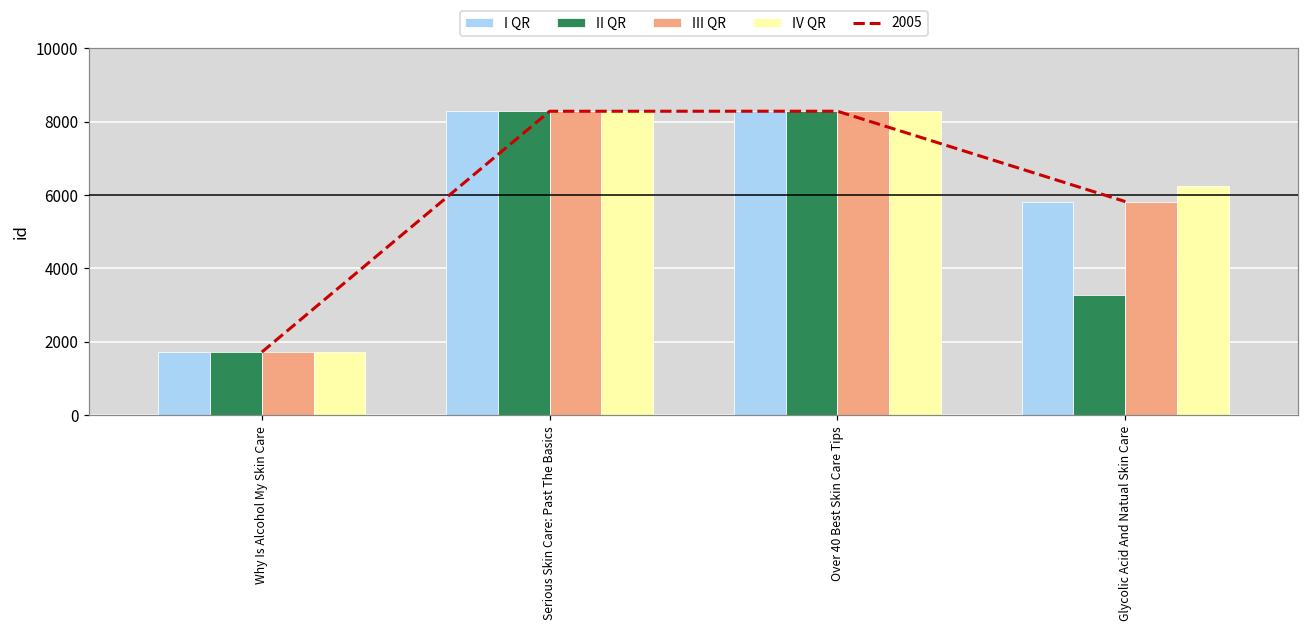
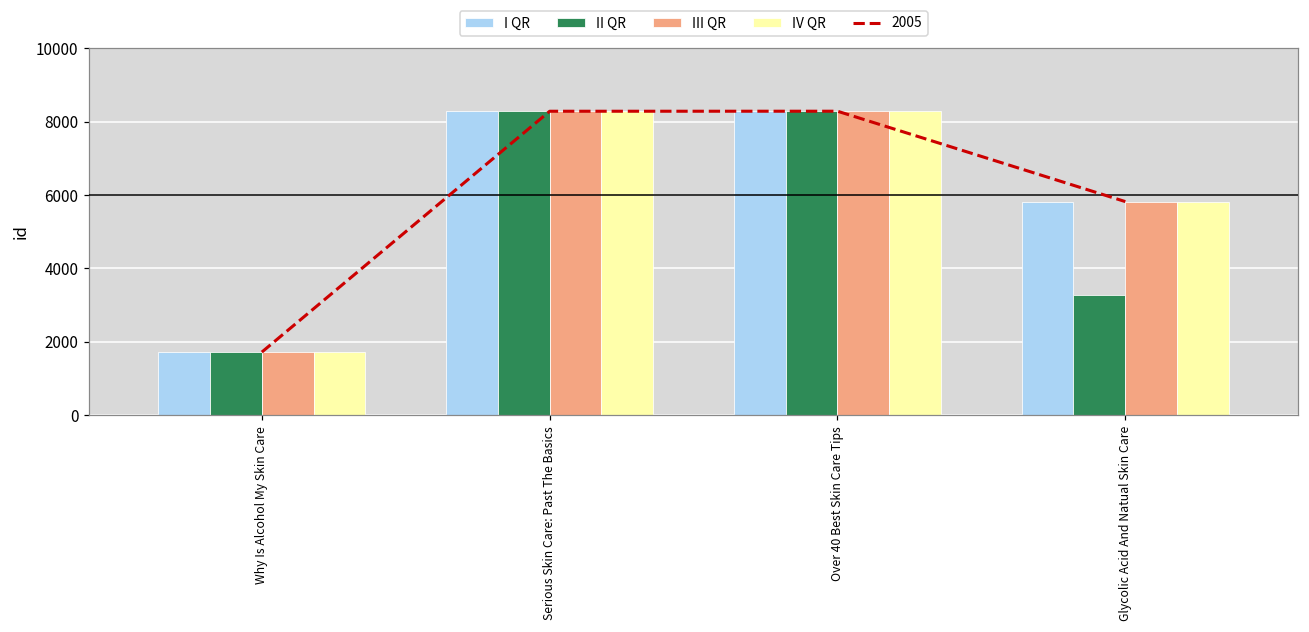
IV QR, Glycolic Acid And Natual Skin Care: 6200 -> 5800
